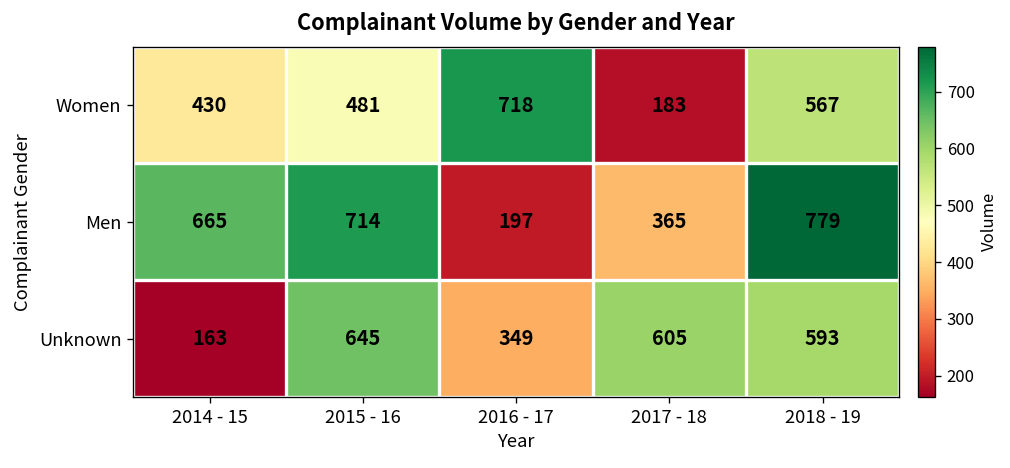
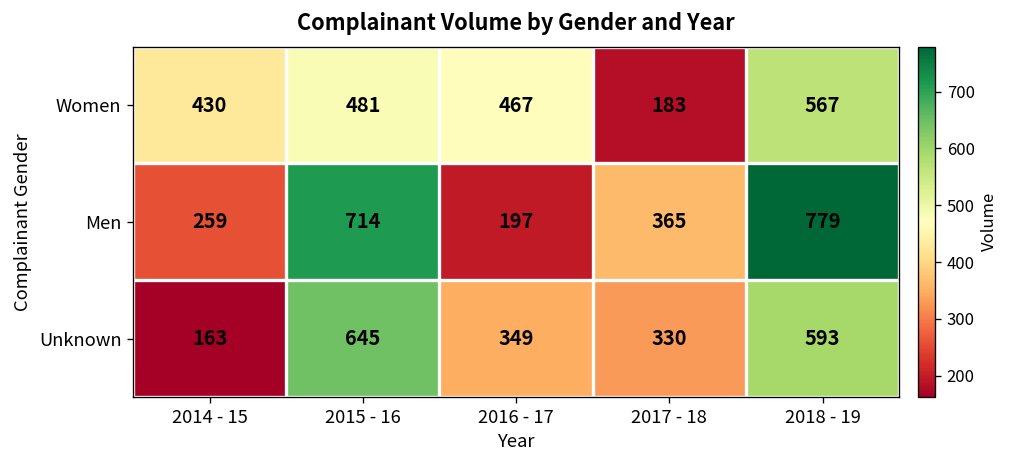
Women, 2016 - 17: 718 -> 467
Men, 2014 - 15: 665 -> 259
Unknown, 2017 - 18: 605 -> 330
